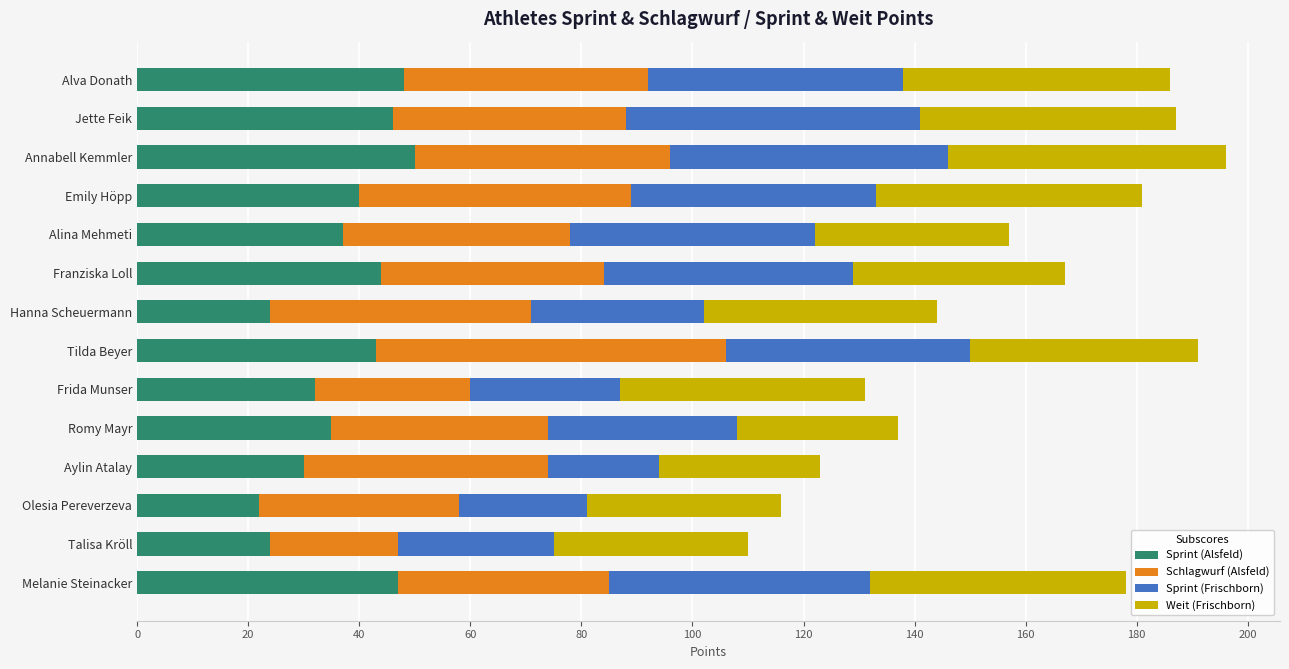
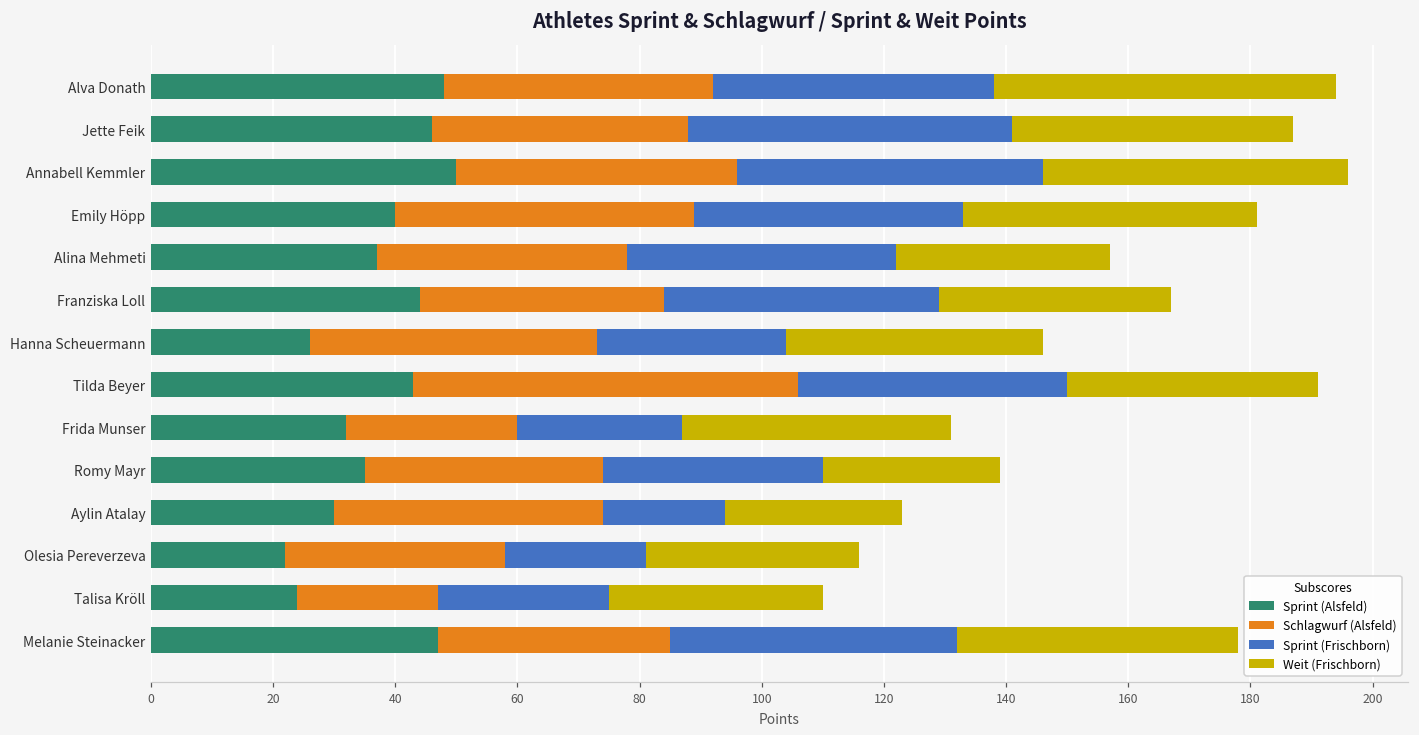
Weit (Frischborn), Alva Donath: 48 -> 56
Sprint (Alsfeld), Hanna Scheuermann: 24 -> 26
Sprint (Frischborn), Romy Mayr: 34 -> 36
